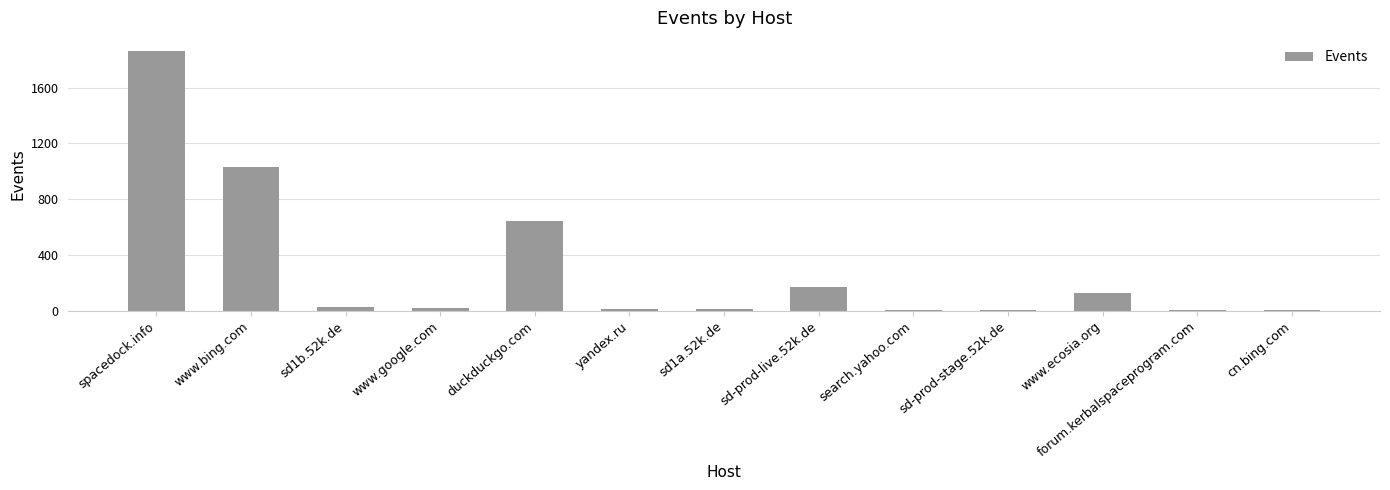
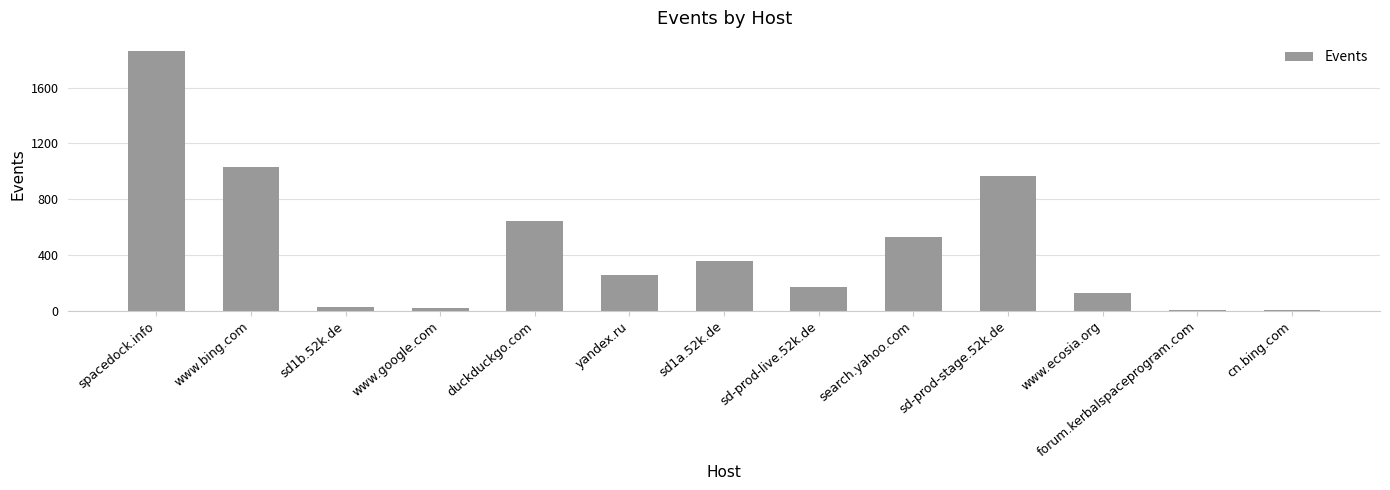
yandex.ru: 10 -> 260
sd1a.52k.de: 10 -> 360
search.yahoo.com: 0 -> 530
sd-prod-stage.52k.de: 0 -> 970
